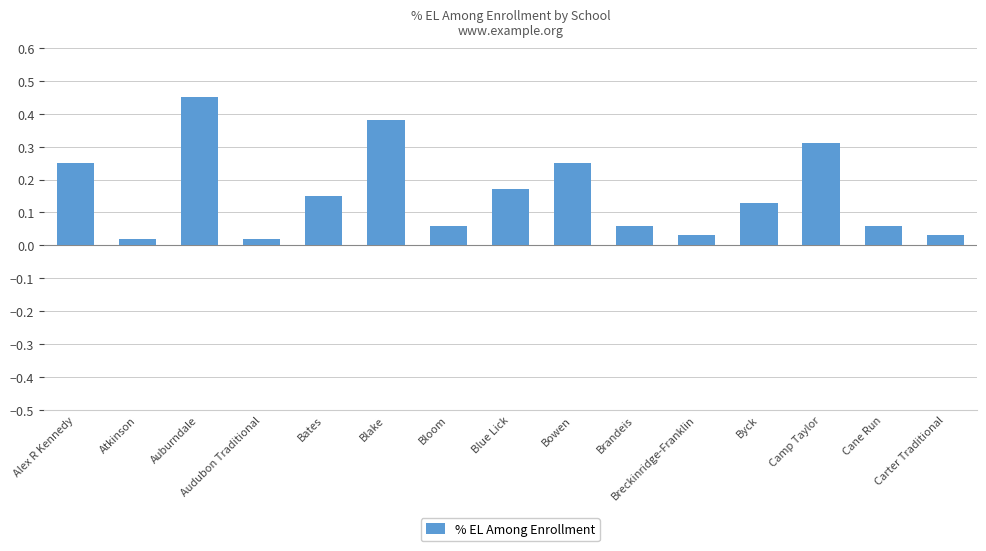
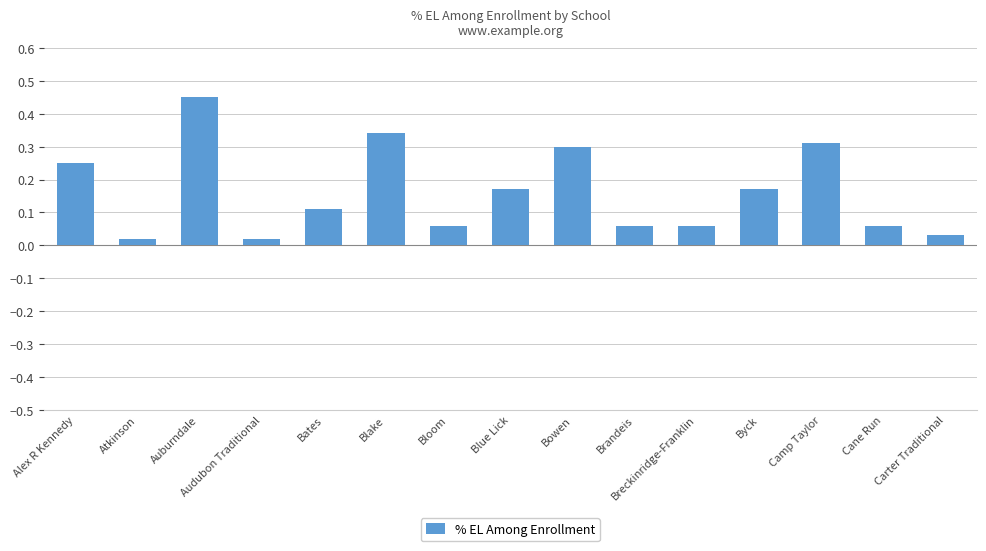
Bates: 0.15 -> 0.11
Blake: 0.38 -> 0.34
Bowen: 0.25 -> 0.30
Breckinridge-Franklin: 0.03 -> 0.06
Byck: 0.13 -> 0.17
